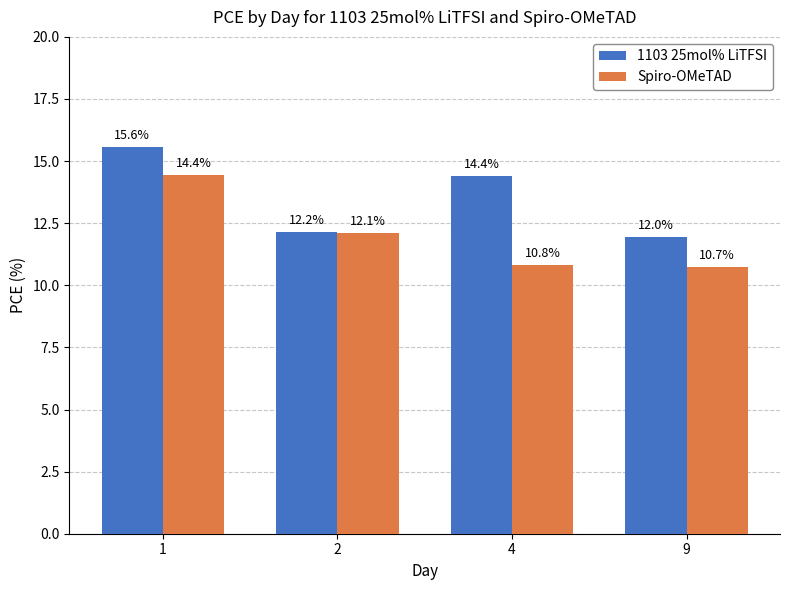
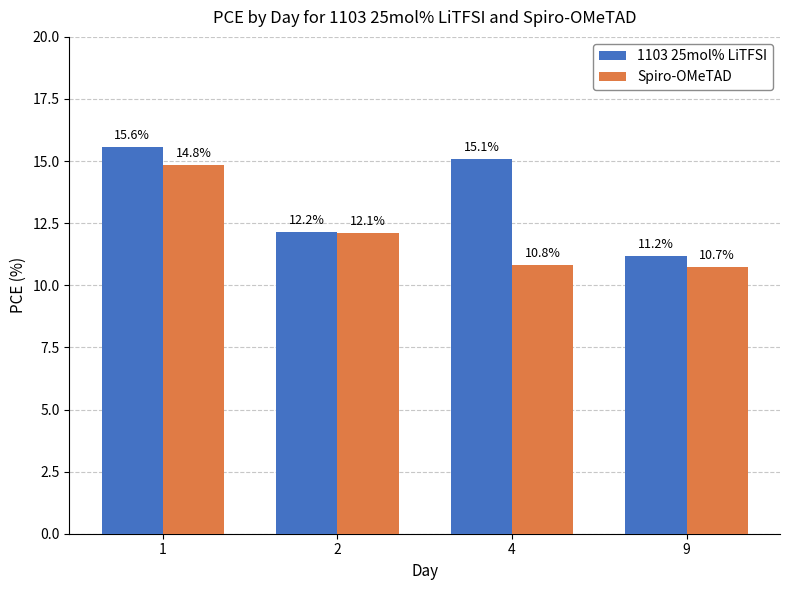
Spiro-OMeTAD, 1: 14.4% -> 14.8%
1103 25mol% LiTFSI, 4: 14.4% -> 15.1%
1103 25mol% LiTFSI, 9: 12.0% -> 11.2%
